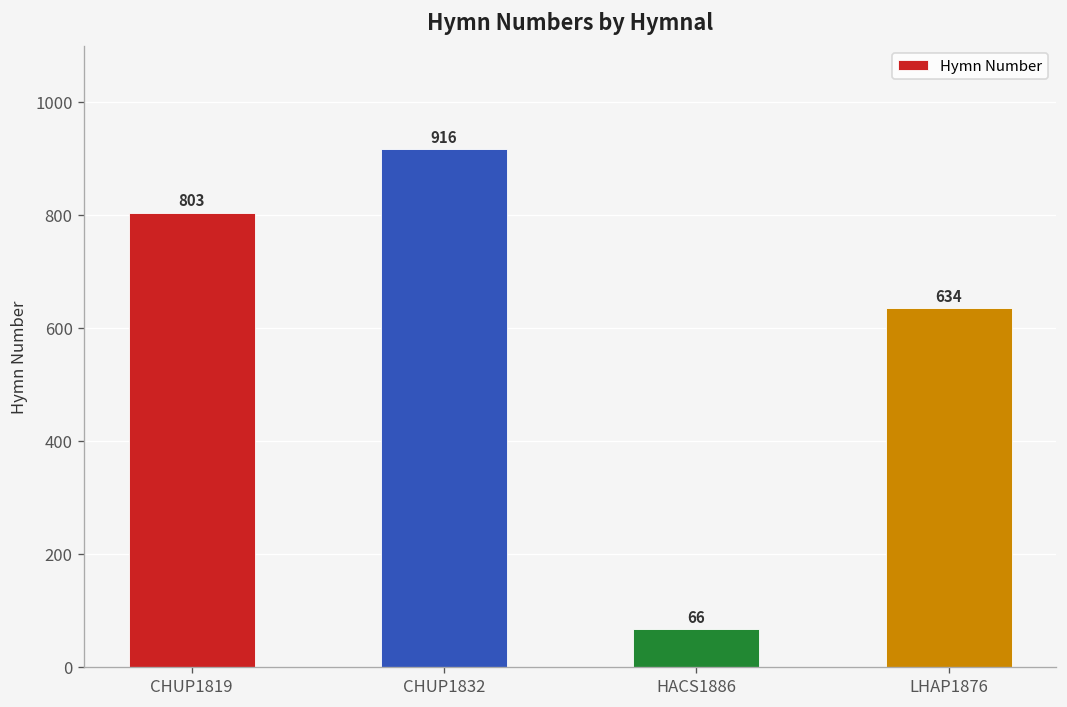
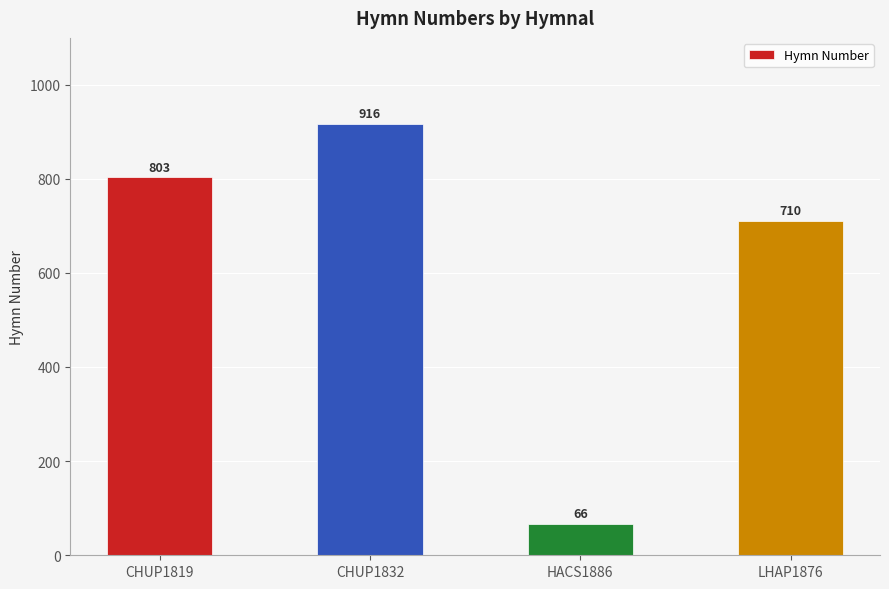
LHAP1876: 634 -> 710
